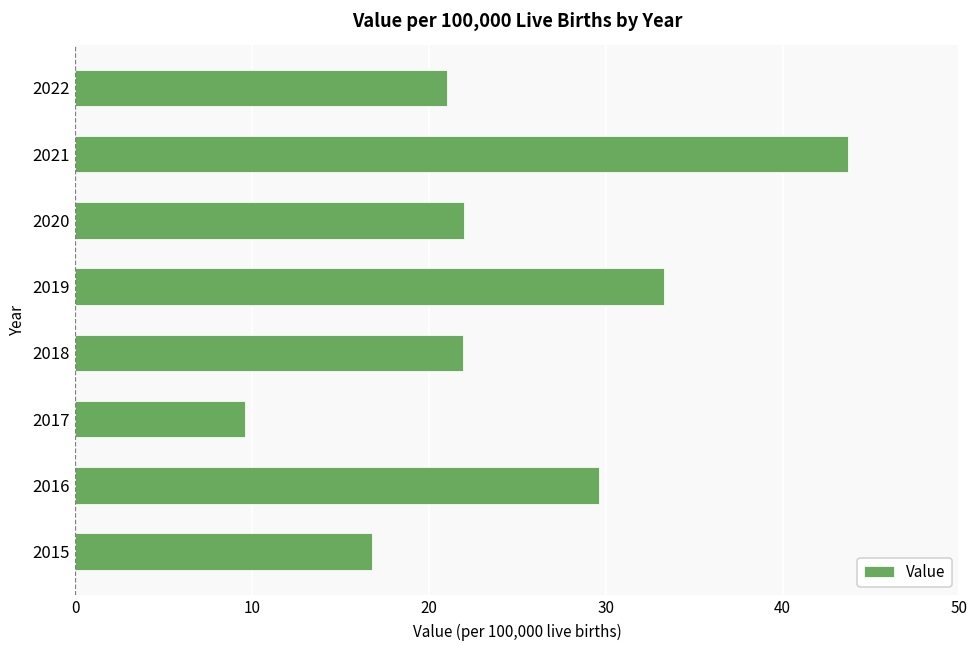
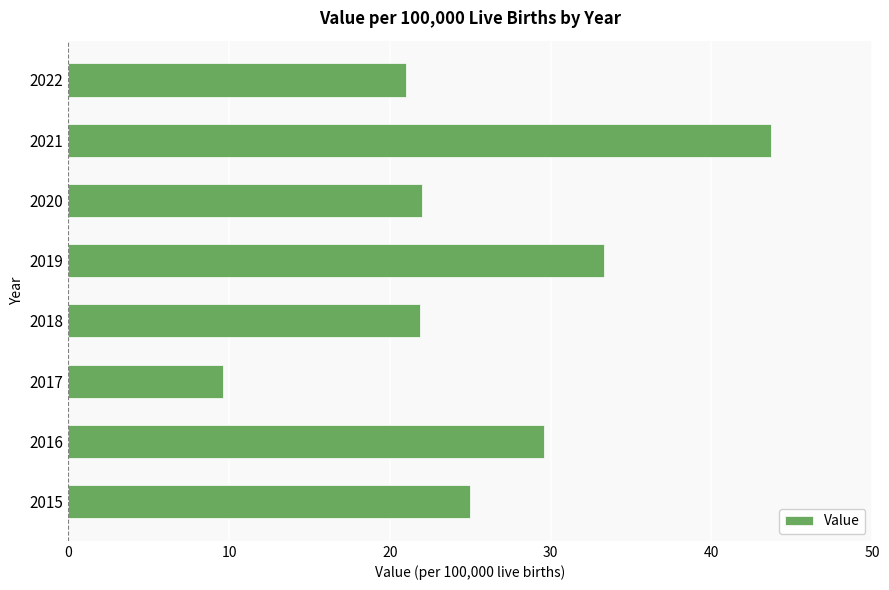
2015: 16.8 -> 25.0
